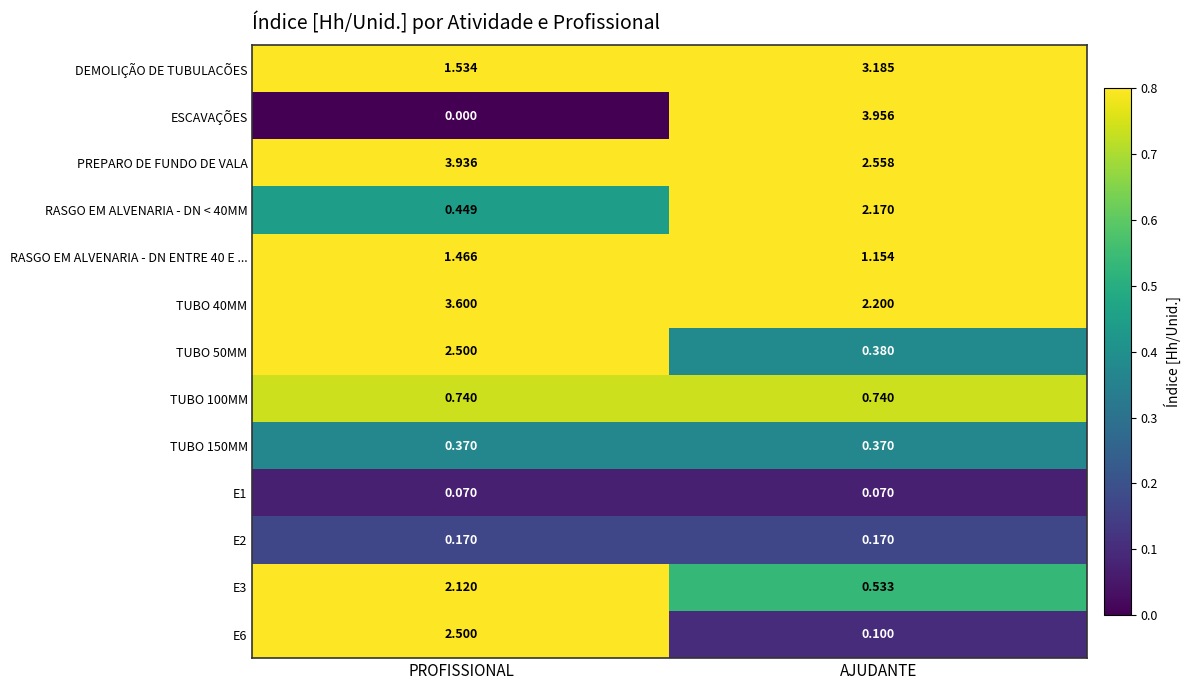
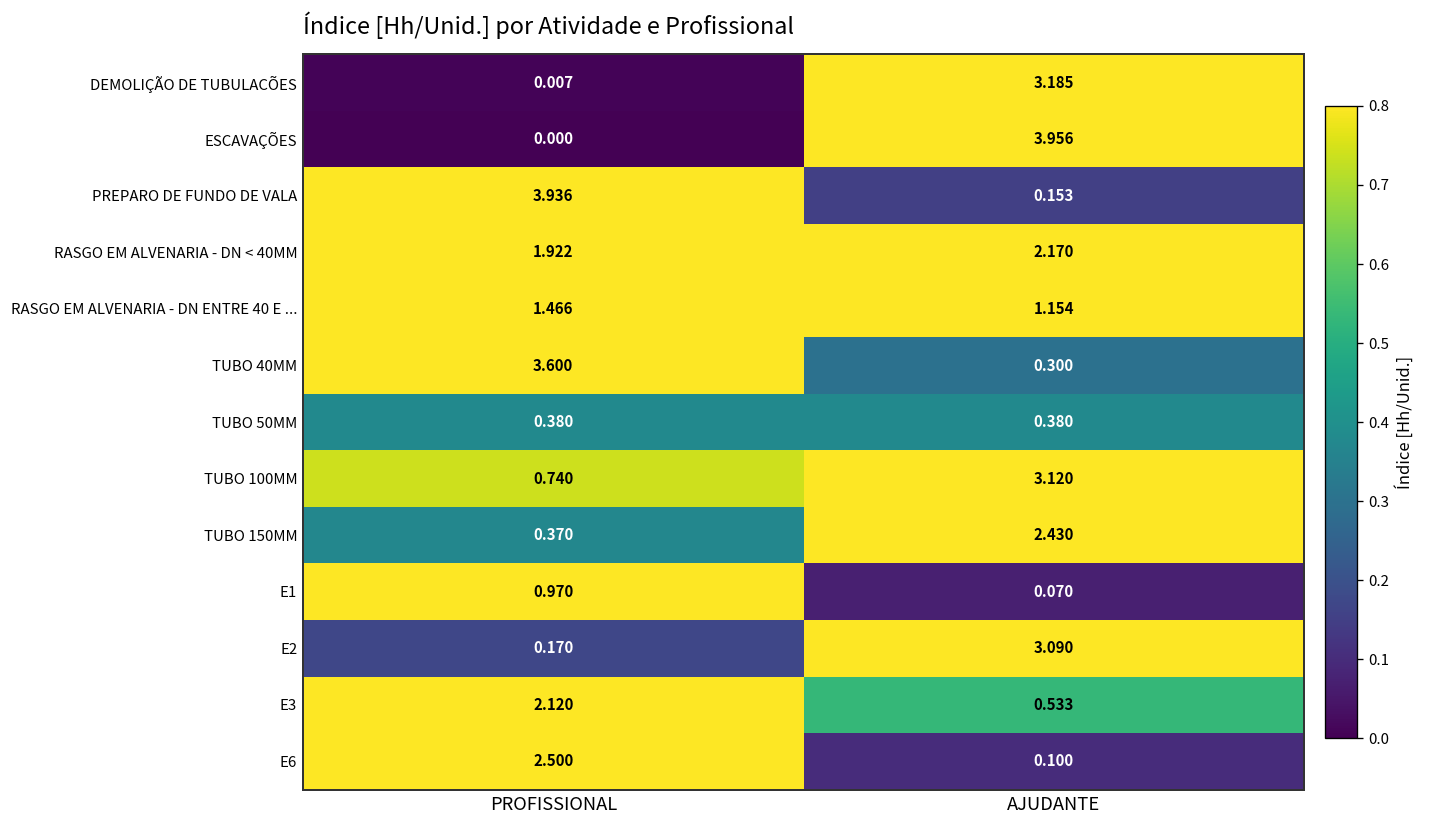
DEMOLIÇÃO DE TUBULACÕES, PROFISSIONAL: 1.534 -> 0.007
PREPARO DE FUNDO DE VALA, AJUDANTE: 2.558 -> 0.153
RASGO EM ALVENARIA - DN < 40MM, PROFISSIONAL: 0.449 -> 1.922
TUBO 40MM, AJUDANTE: 2.200 -> 0.300
TUBO 50MM, PROFISSIONAL: 2.500 -> 0.380
TUBO 100MM, AJUDANTE: 0.740 -> 3.120
TUBO 150MM, AJUDANTE: 0.370 -> 2.430
E1, PROFISSIONAL: 0.070 -> 0.970
E2, AJUDANTE: 0.170 -> 3.090
